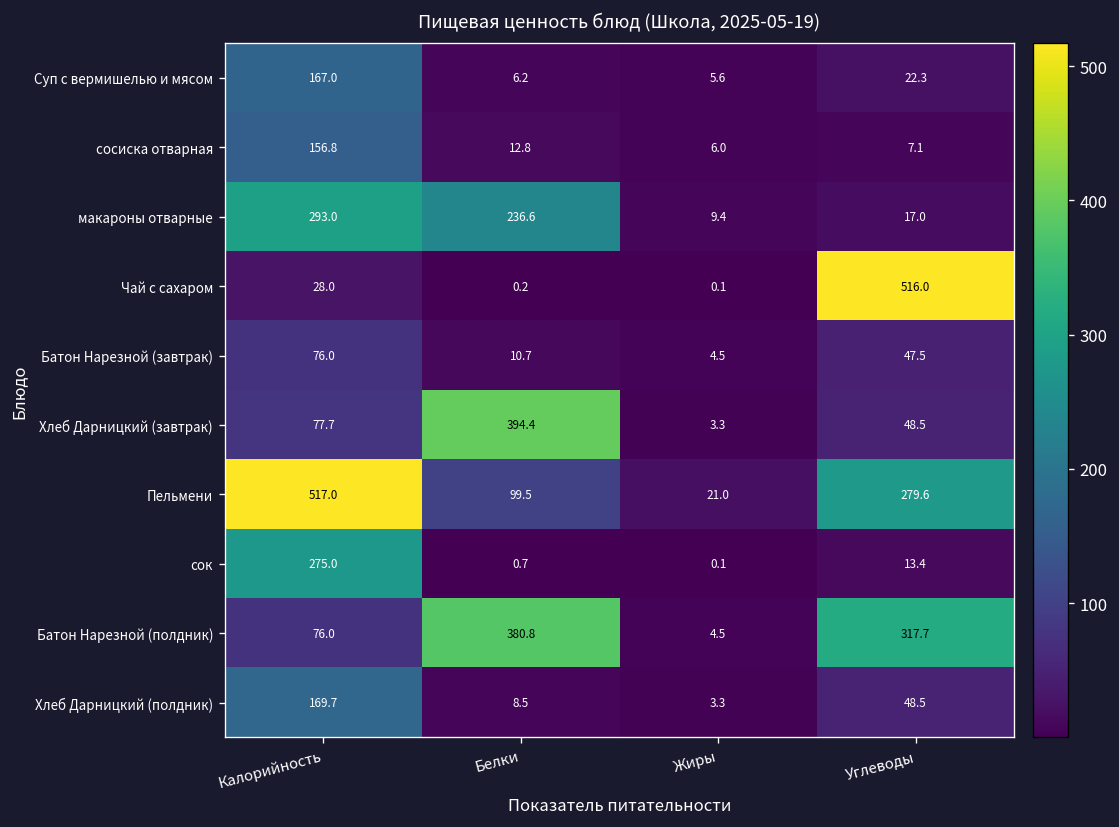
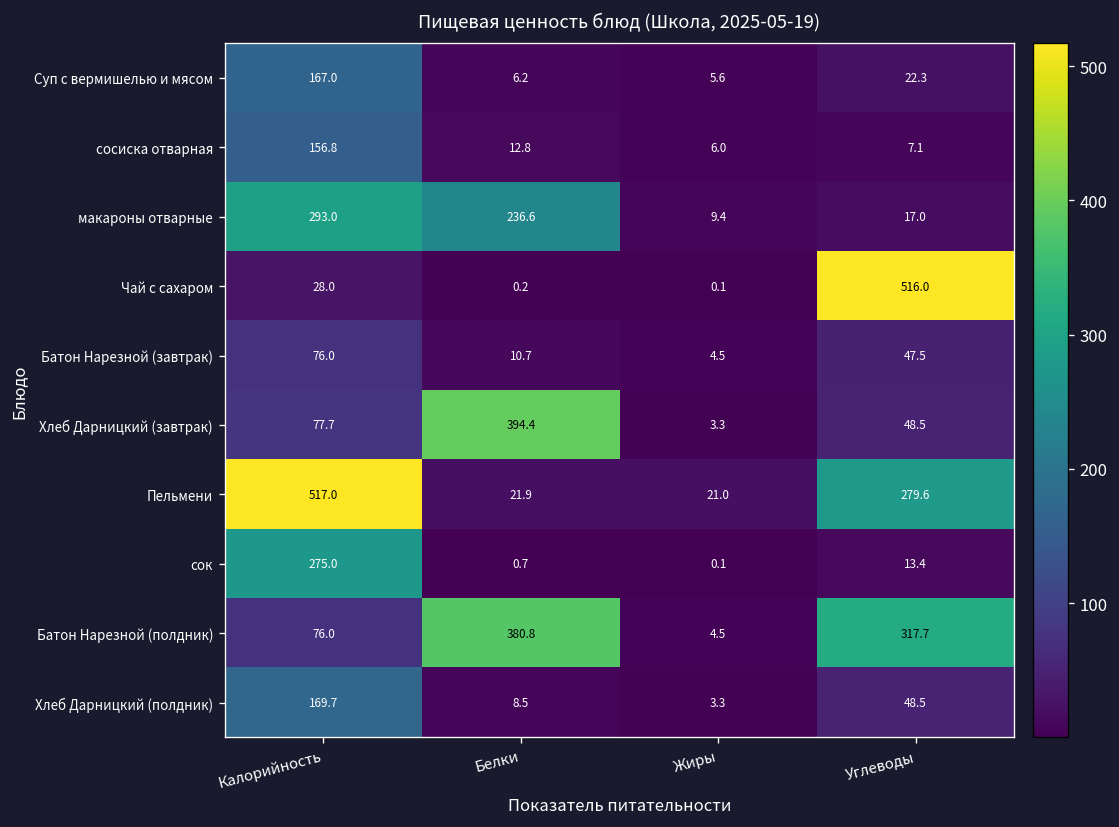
Пельмени, Белки: 99.5 -> 21.9
